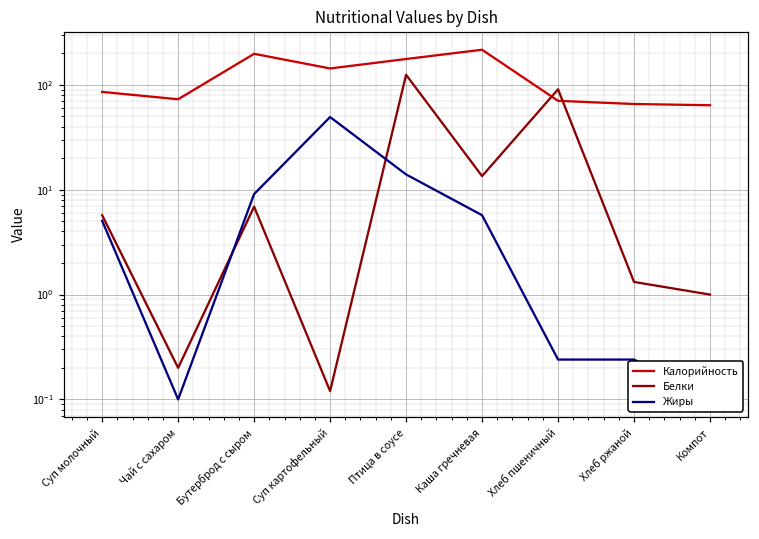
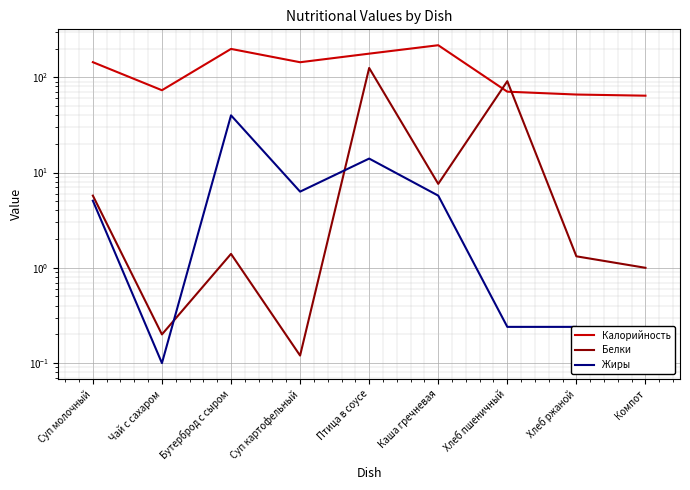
Калорийность, Суп молочный: 90 -> 140
Белки, Бутерброд с сыром: 7 -> 1.4
Жиры, Бутерброд с сыром: 9 -> 40
Жиры, Суп картофельный: 50 -> 6
Белки, Каша гречневая: 14 -> 8
